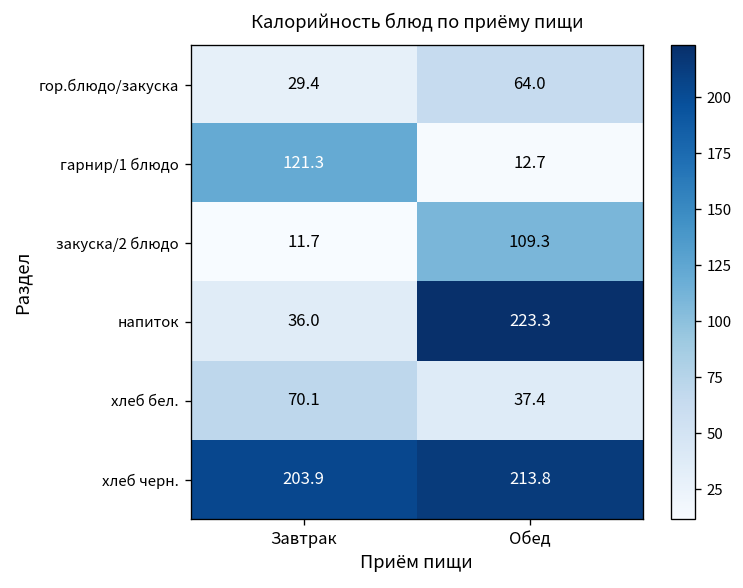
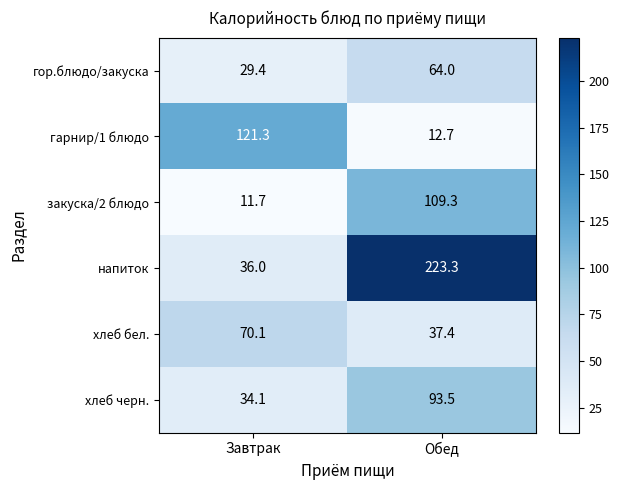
хлеб черн., Завтрак: 203.9 -> 34.1
хлеб черн., Обед: 213.8 -> 93.5
